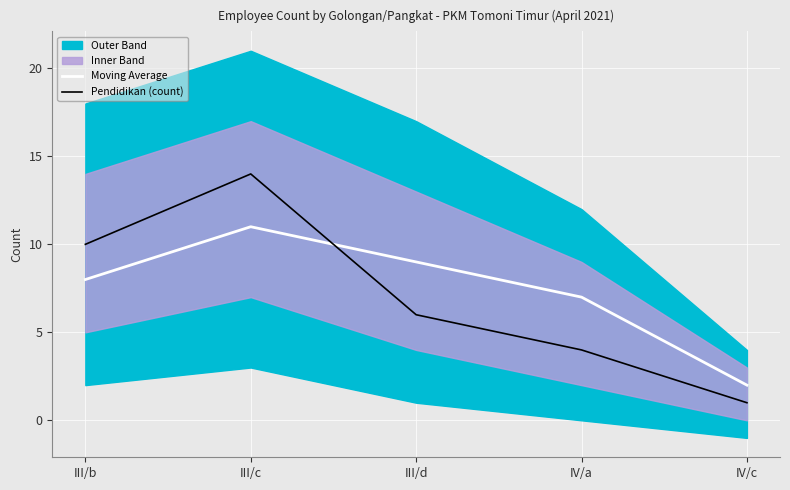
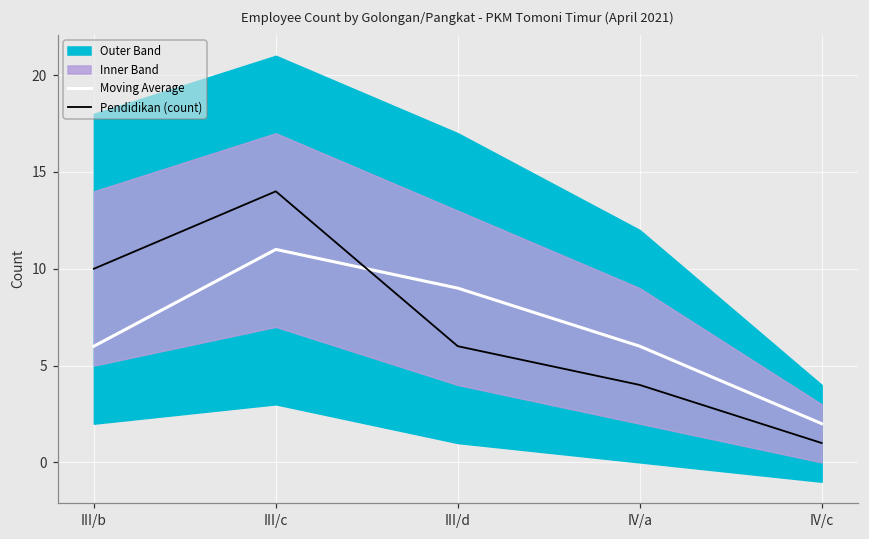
Moving Average, III/b: 8 -> 6
Moving Average, IV/a: 7 -> 6
